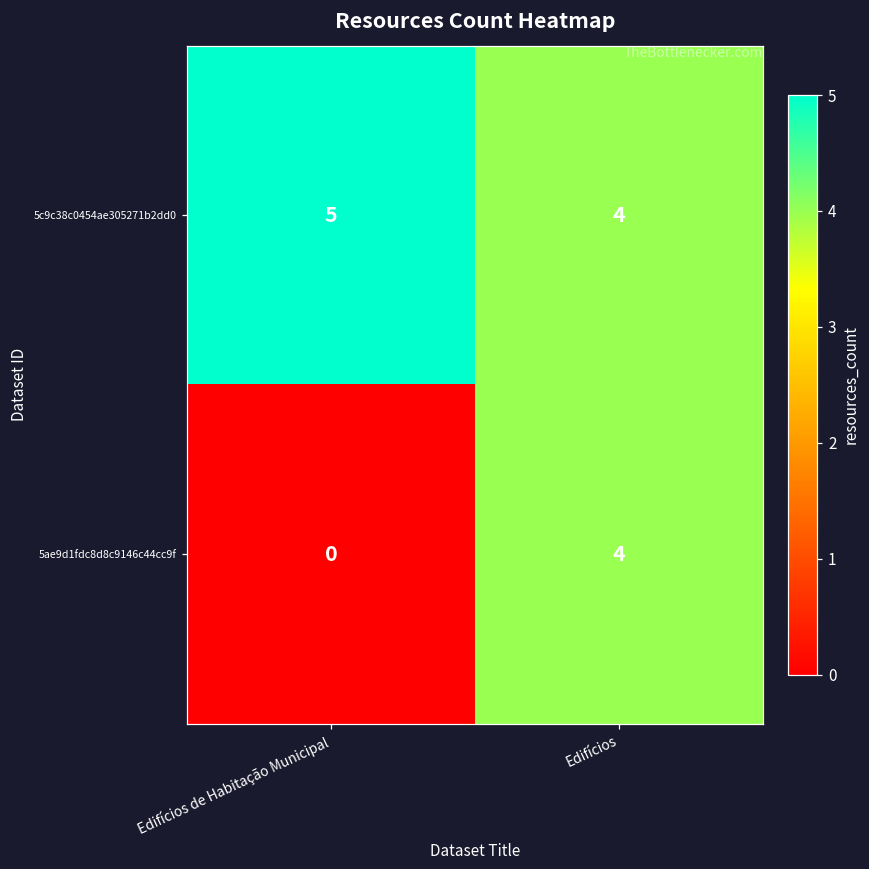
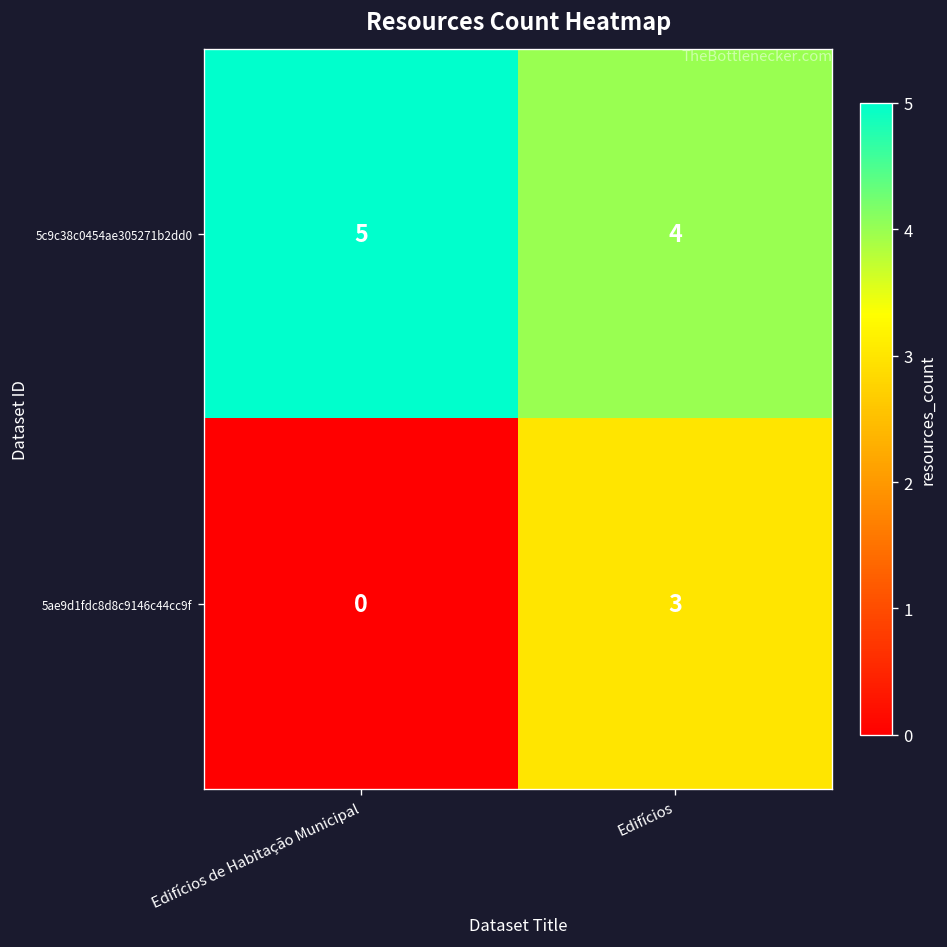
5ae9d1fdc8d8c9146c44cc9f, Edifícios: 4 -> 3
